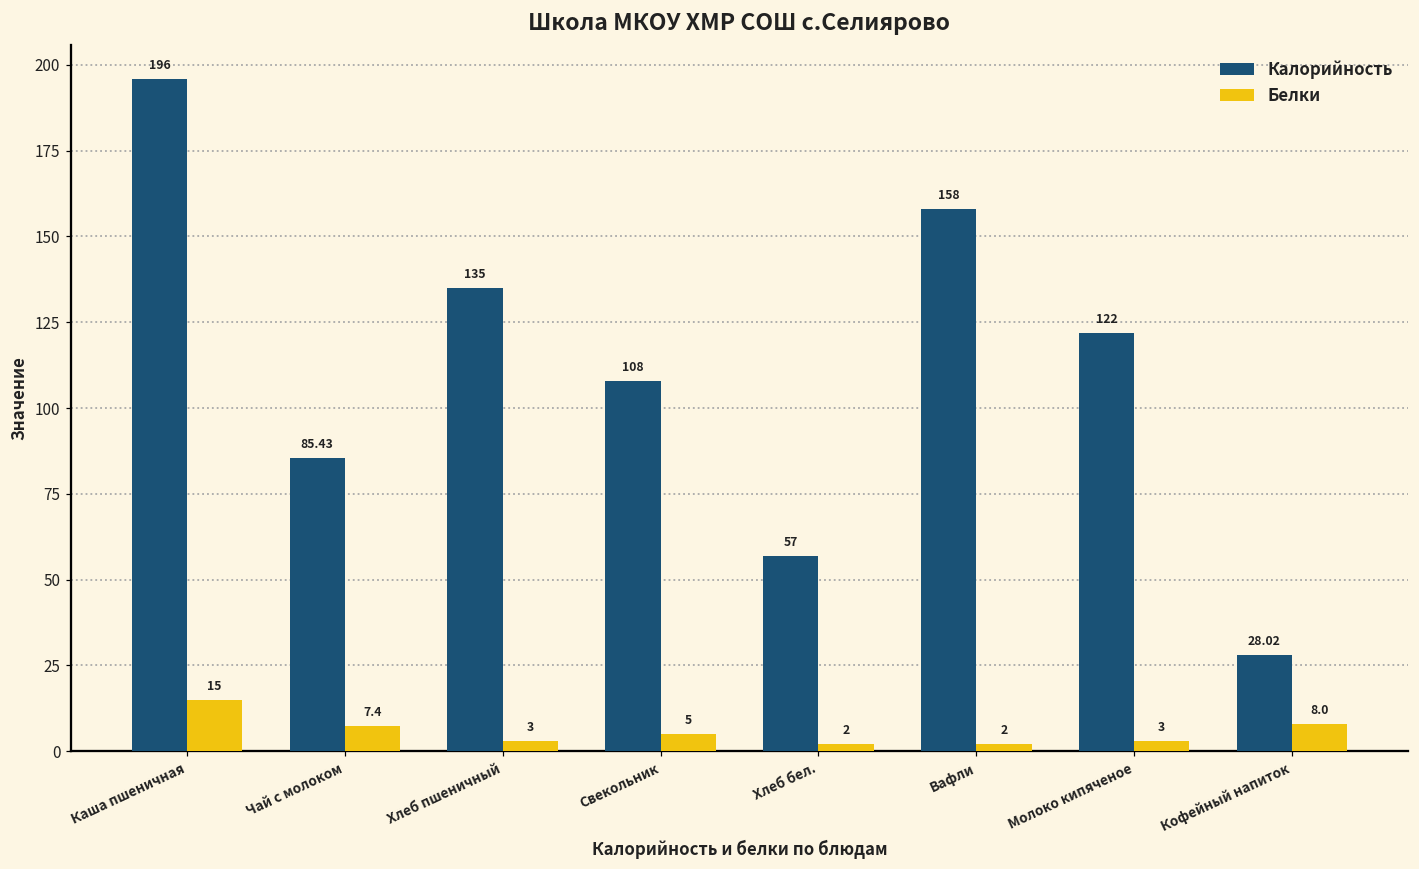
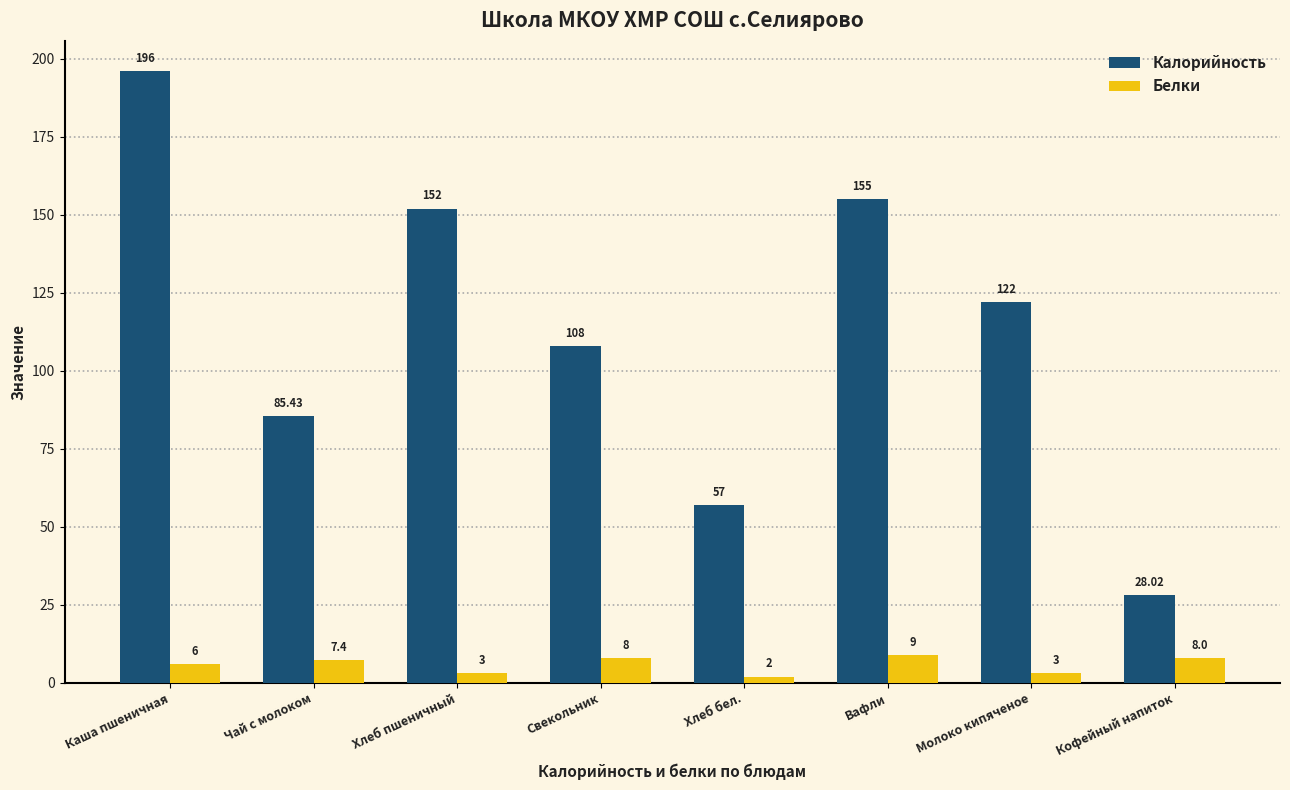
Белки, Каша пшеничная: 15 -> 6
Калорийность, Хлеб пшеничный: 135 -> 152
Белки, Свекольник: 5 -> 8
Калорийность, Вафли: 158 -> 155
Белки, Вафли: 2 -> 9
